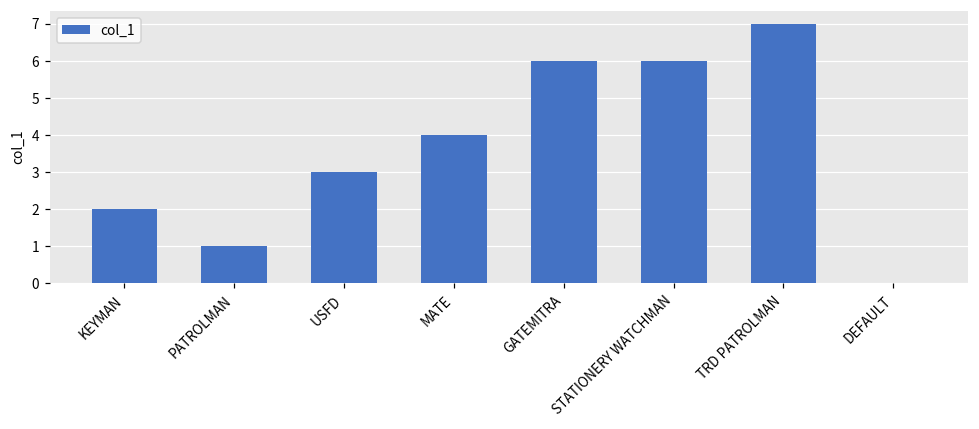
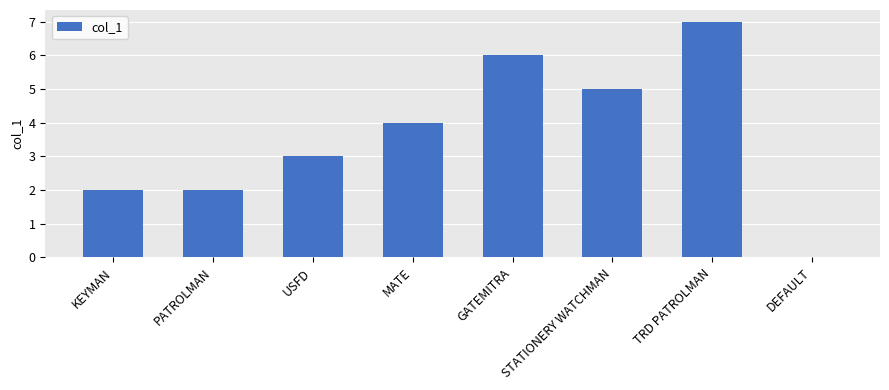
PATROLMAN: 1 -> 2
STATIONERY WATCHMAN: 6 -> 5
